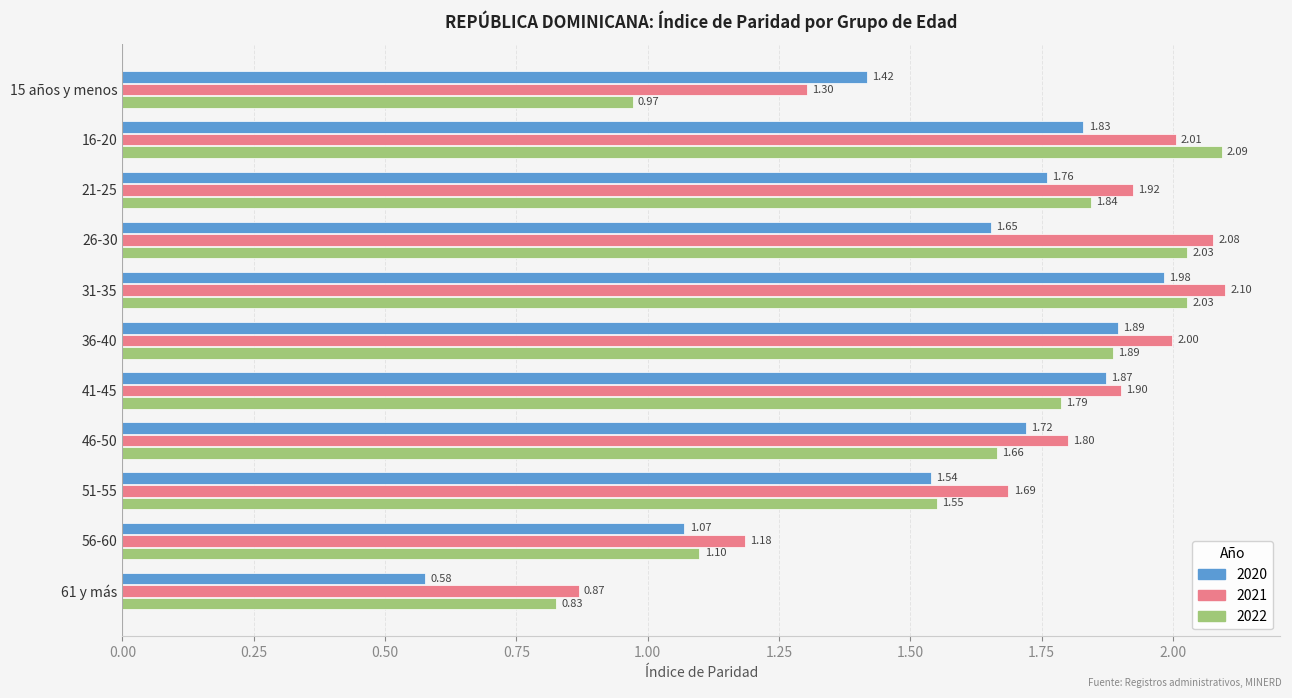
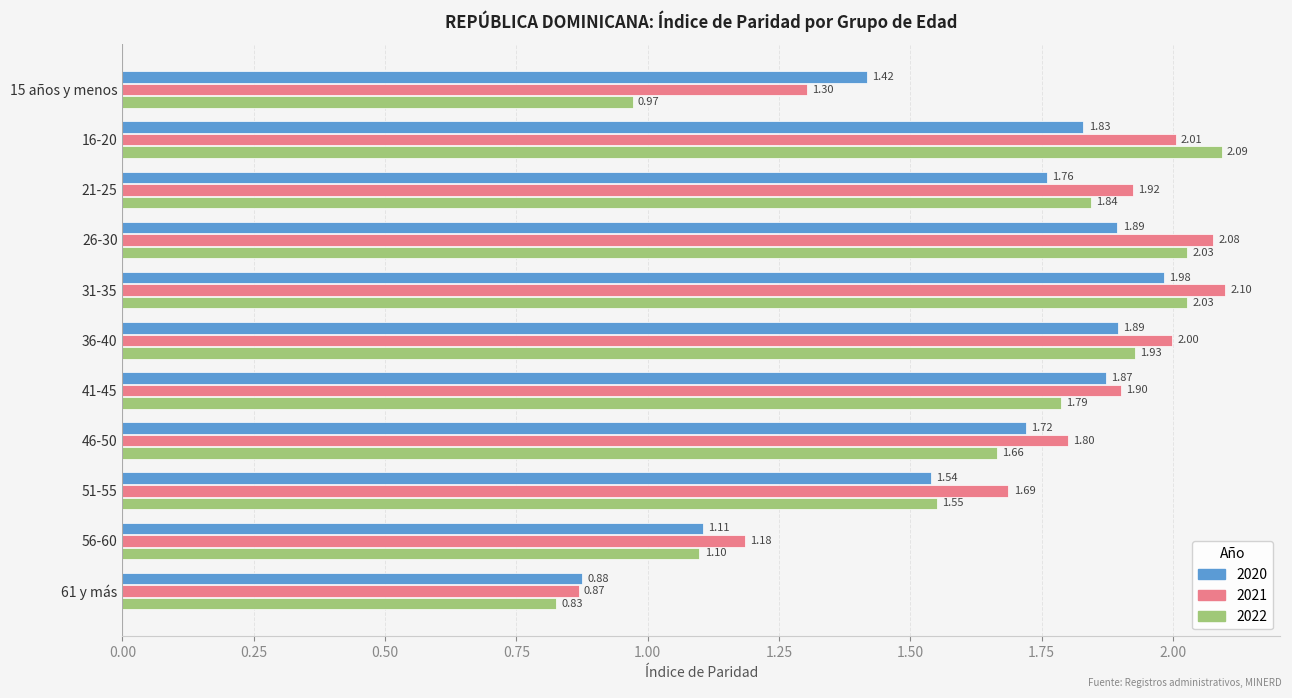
2020, 26-30: 1.65 -> 1.89
2022, 36-40: 1.89 -> 1.93
2020, 56-60: 1.07 -> 1.11
2020, 61 y más: 0.58 -> 0.88
